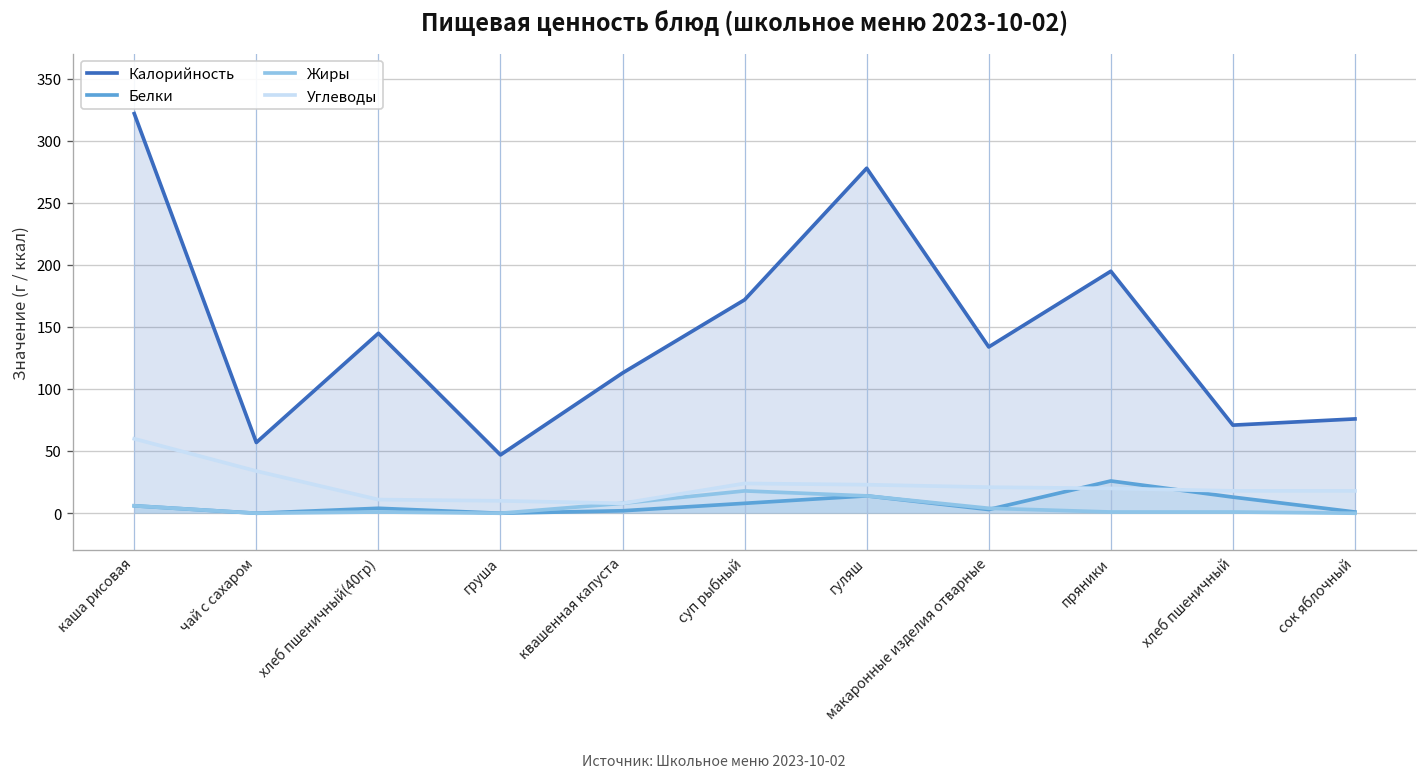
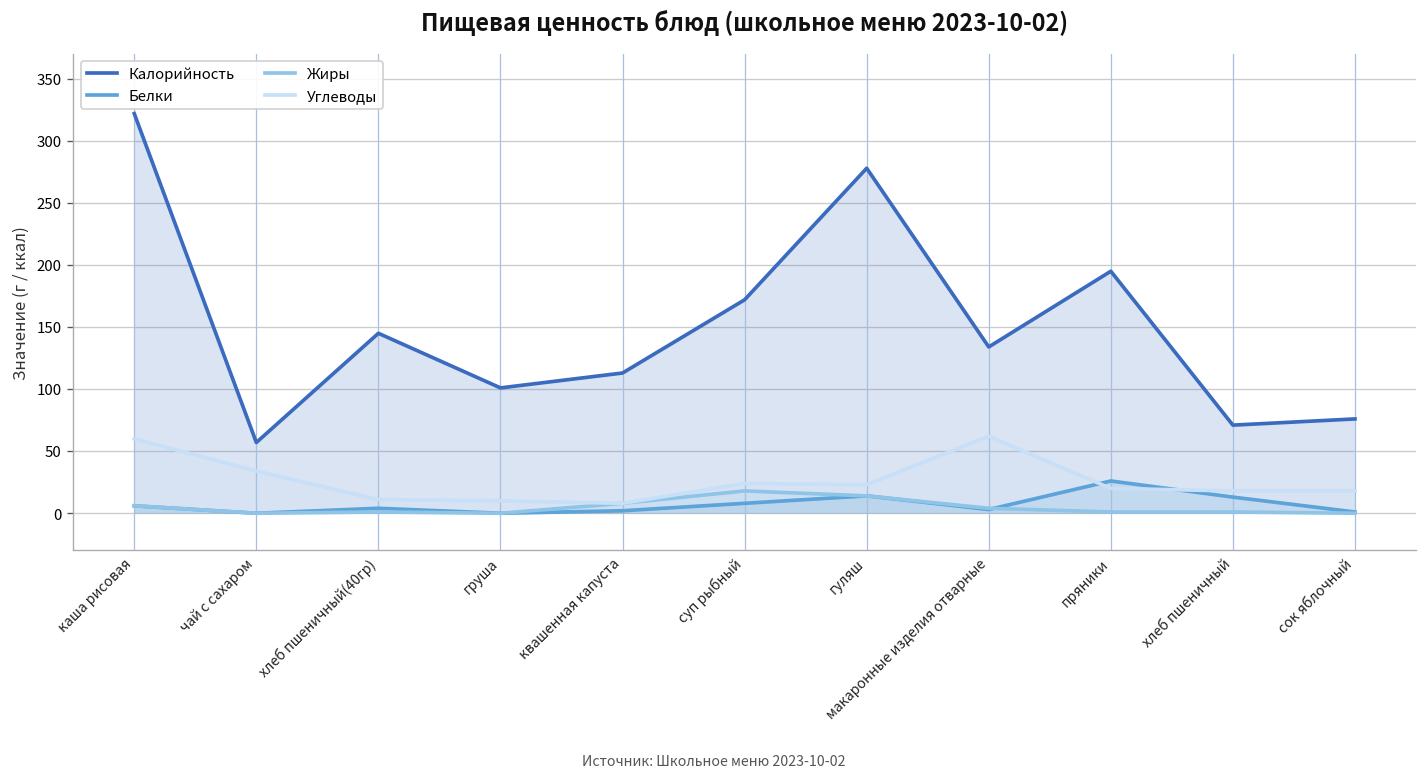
Калорийность, груша: 47 -> 101
Углеводы, макаронные изделия отварные: 21 -> 62
